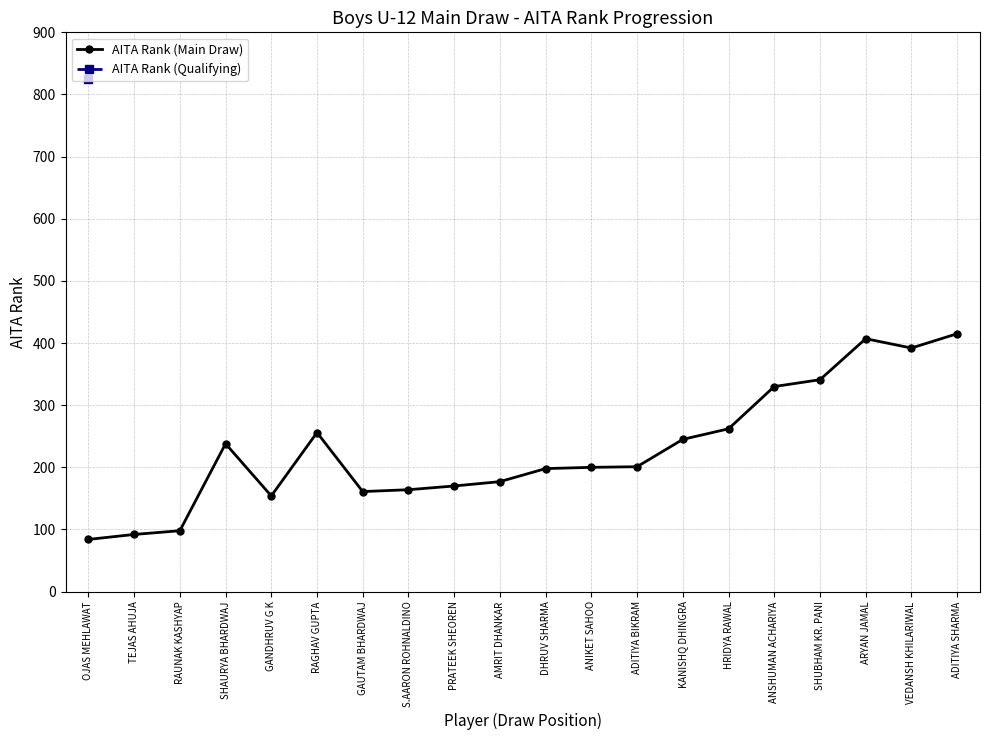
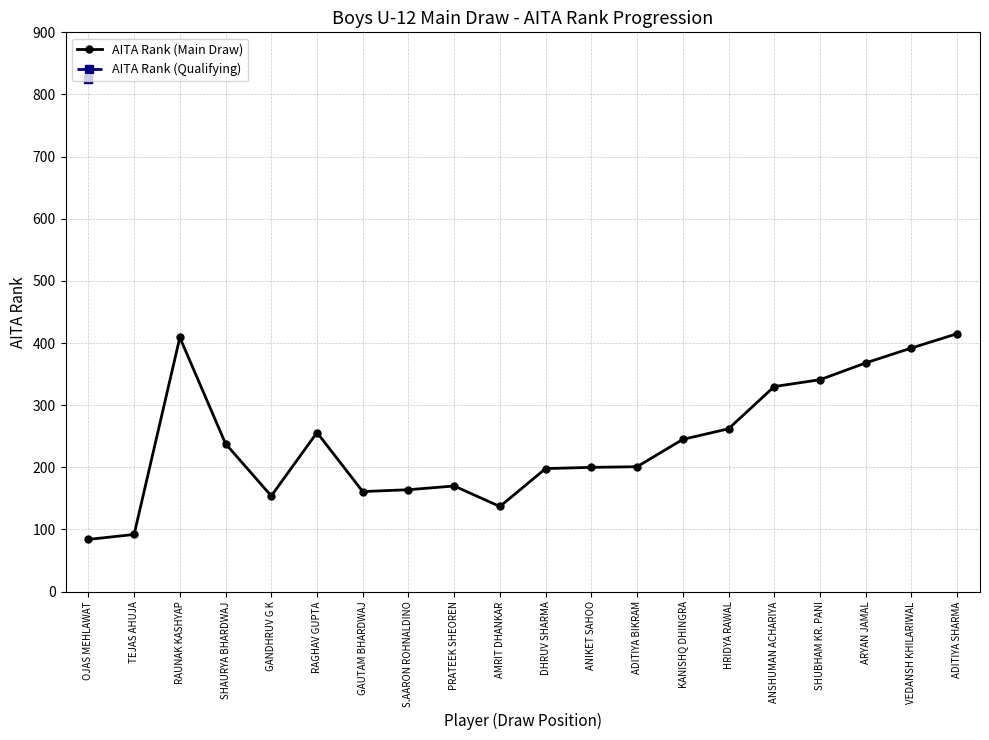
AITA Rank (Main Draw), RAUNAK KASHYAP: 100 -> 410
AITA Rank (Main Draw), AMRIT DHANKAR: 180 -> 140
AITA Rank (Main Draw), ARYAN JAMAL: 410 -> 370
